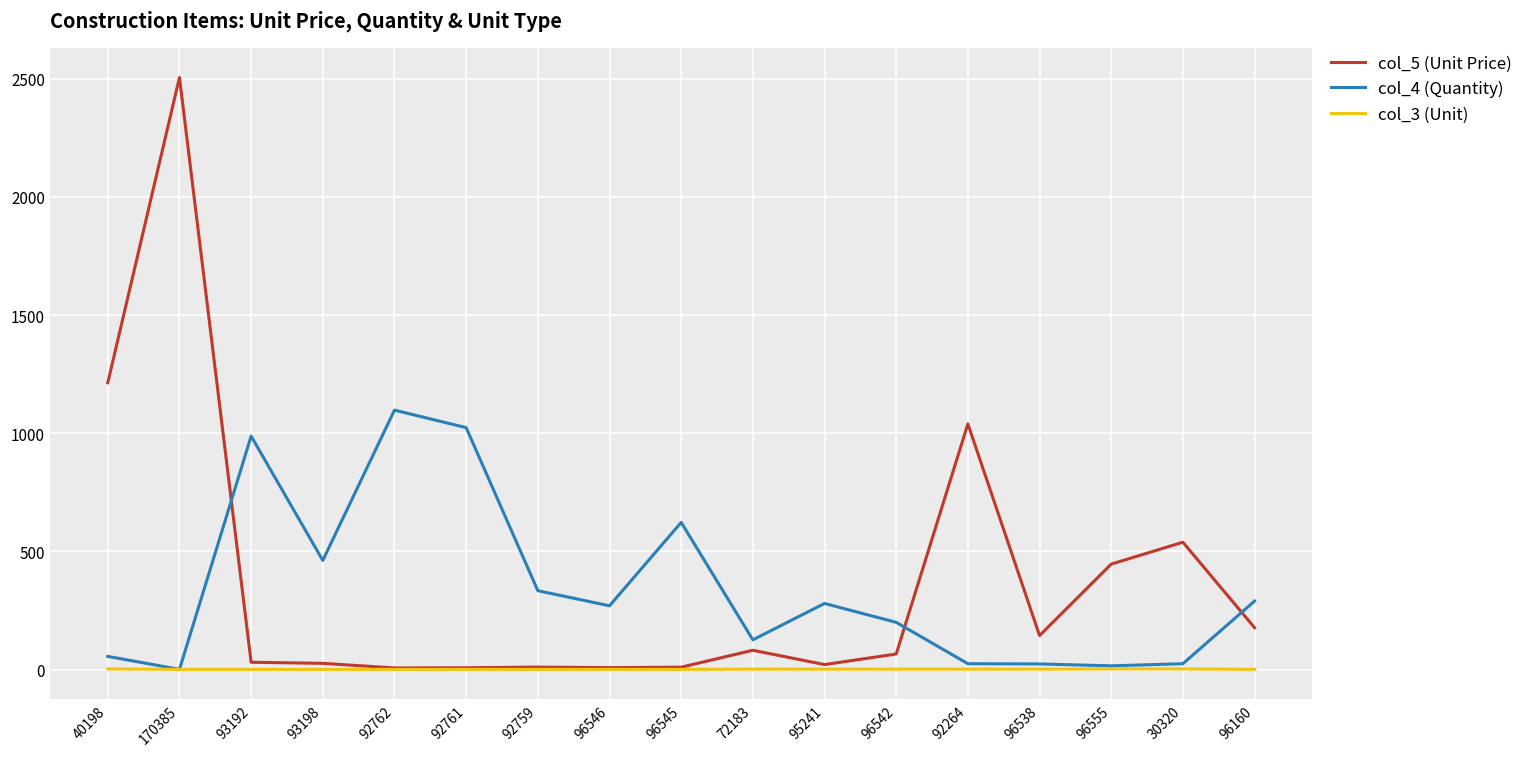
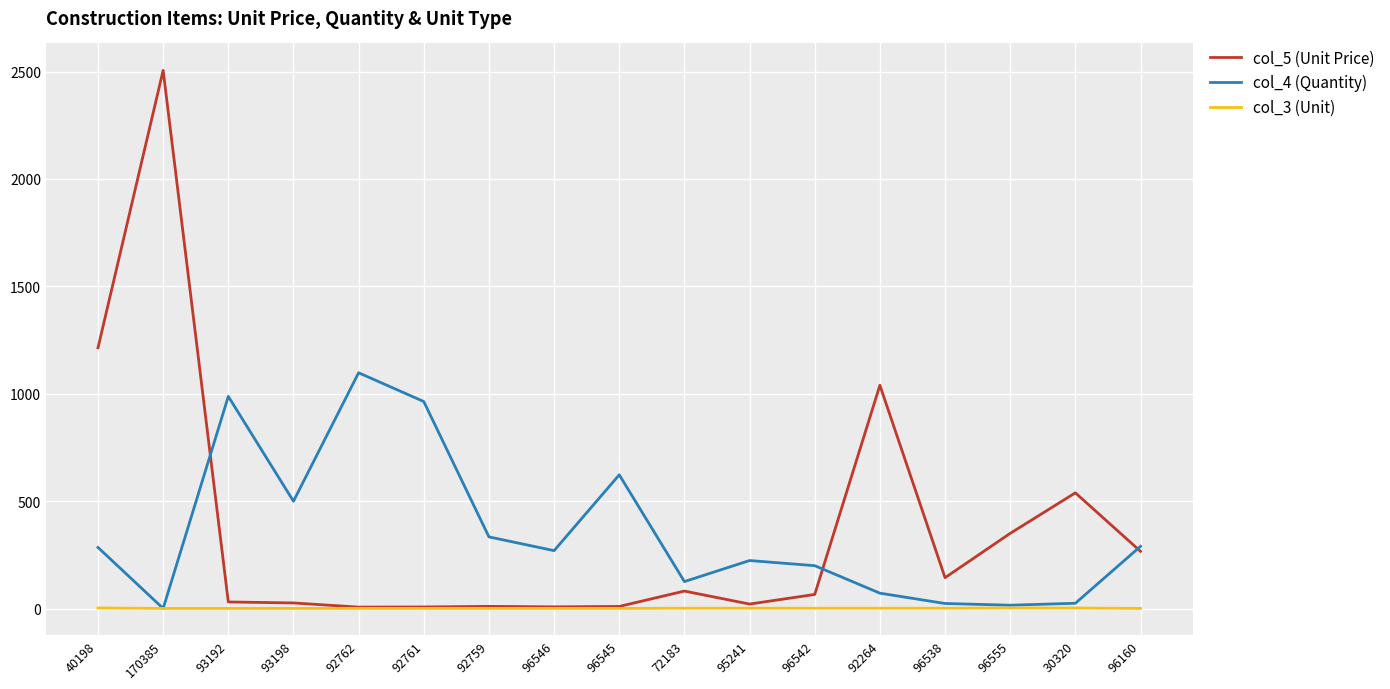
col_4 (Quantity), 40198: 60 -> 290
col_4 (Quantity), 93198: 460 -> 500
col_4 (Quantity), 92761: 1020 -> 960
col_4 (Quantity), 95241: 280 -> 220
col_4 (Quantity), 92264: 30 -> 70
col_5 (Unit Price), 96555: 450 -> 350
col_5 (Unit Price), 96160: 180 -> 270
